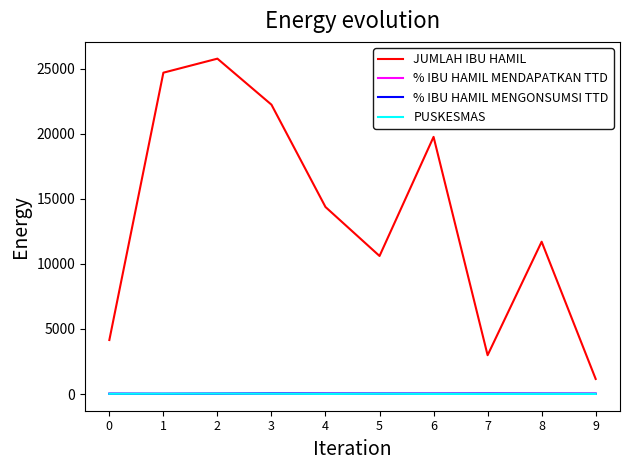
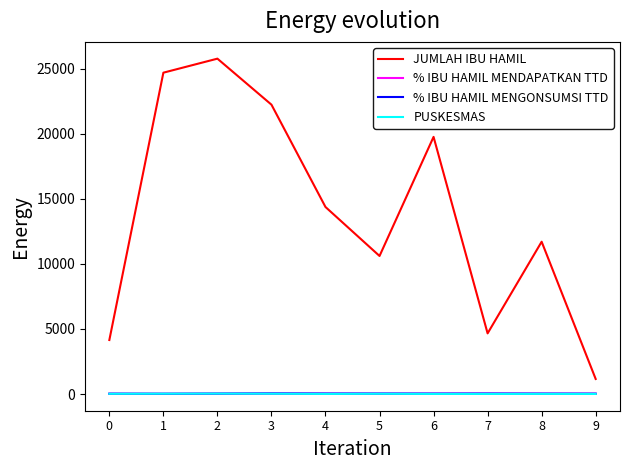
JUMLAH IBU HAMIL, 7: 3000 -> 4700
